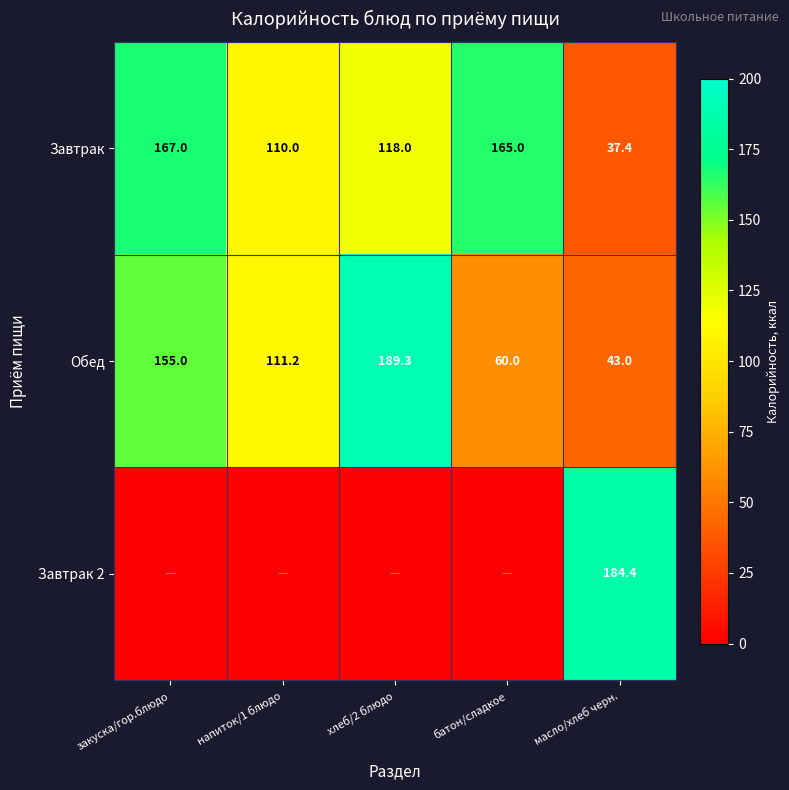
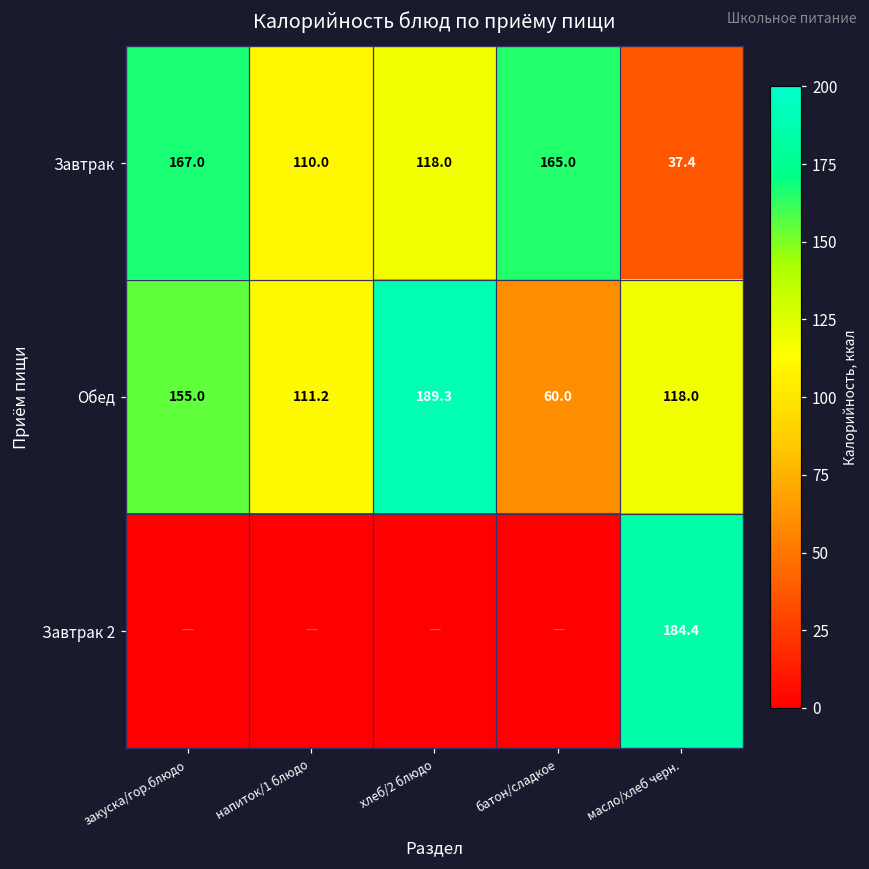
Обед, масло/хлеб черн.: 43.0 -> 118.0
